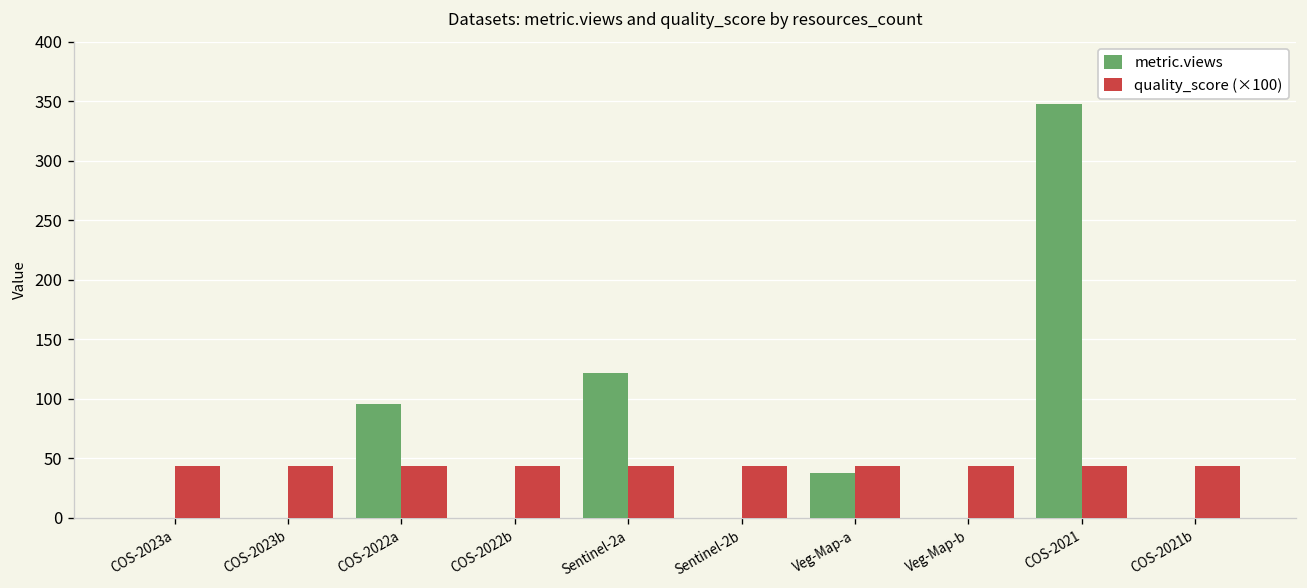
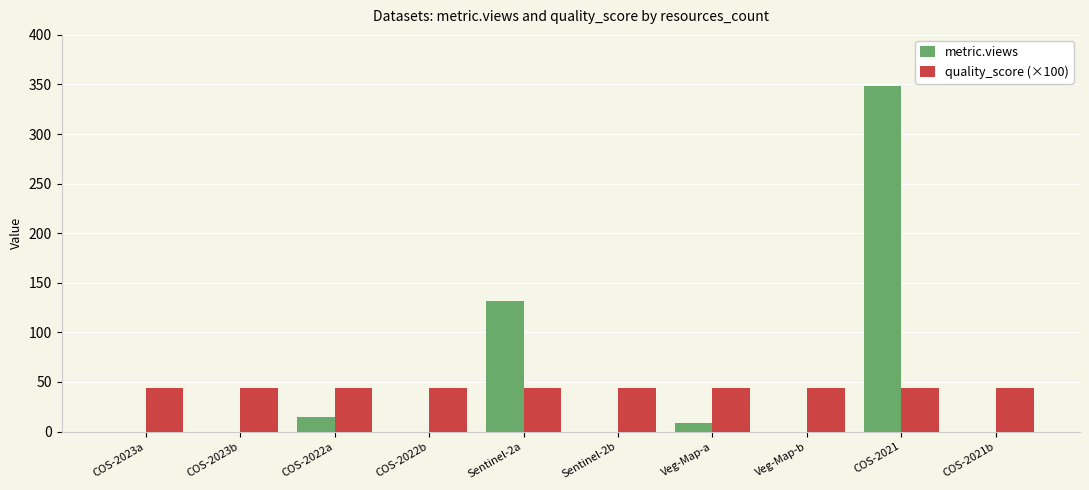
metric.views, COS-2022a: 100 -> 20
metric.views, Sentinel-2a: 120 -> 130
metric.views, Veg-Map-a: 40 -> 10
